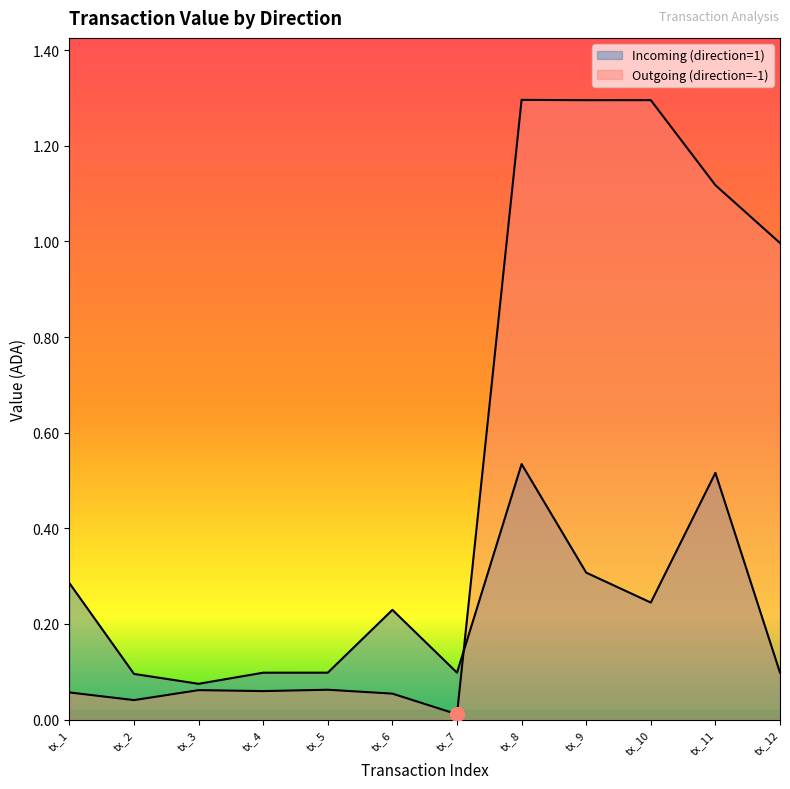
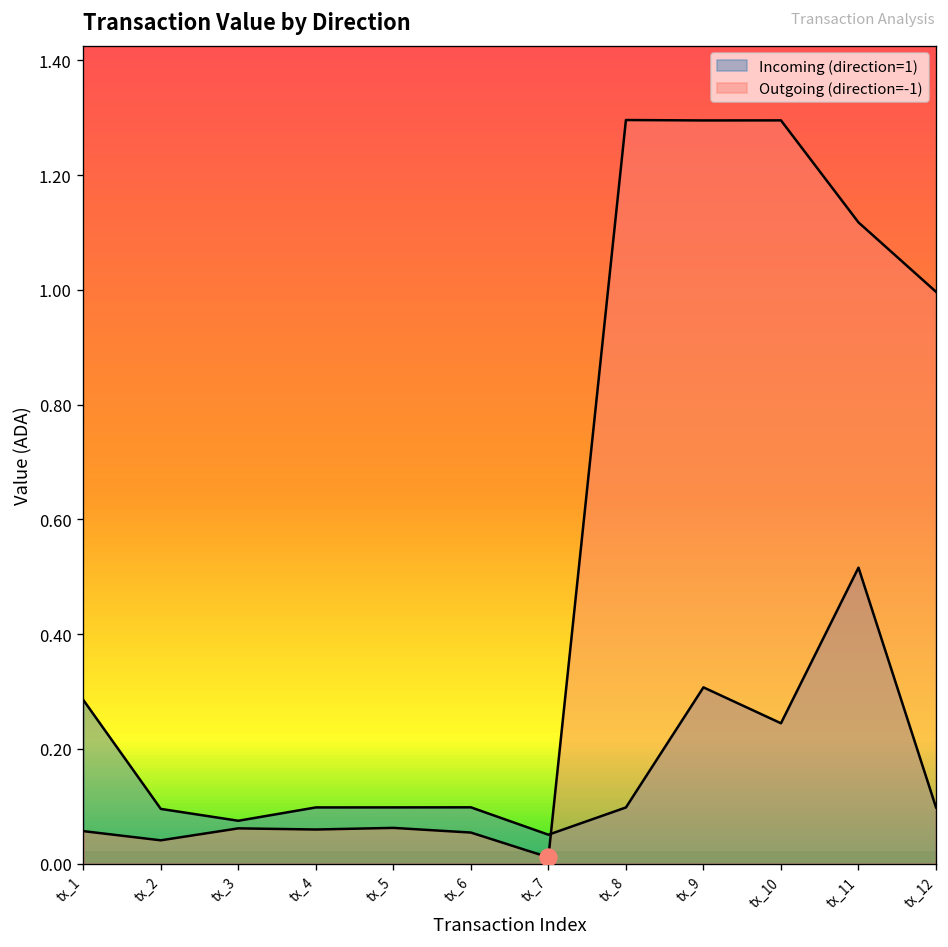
Incoming (direction=1), tx_6: 0.23 -> 0.10
Incoming (direction=1), tx_7: 0.10 -> 0.05
Incoming (direction=1), tx_8: 0.53 -> 0.10
